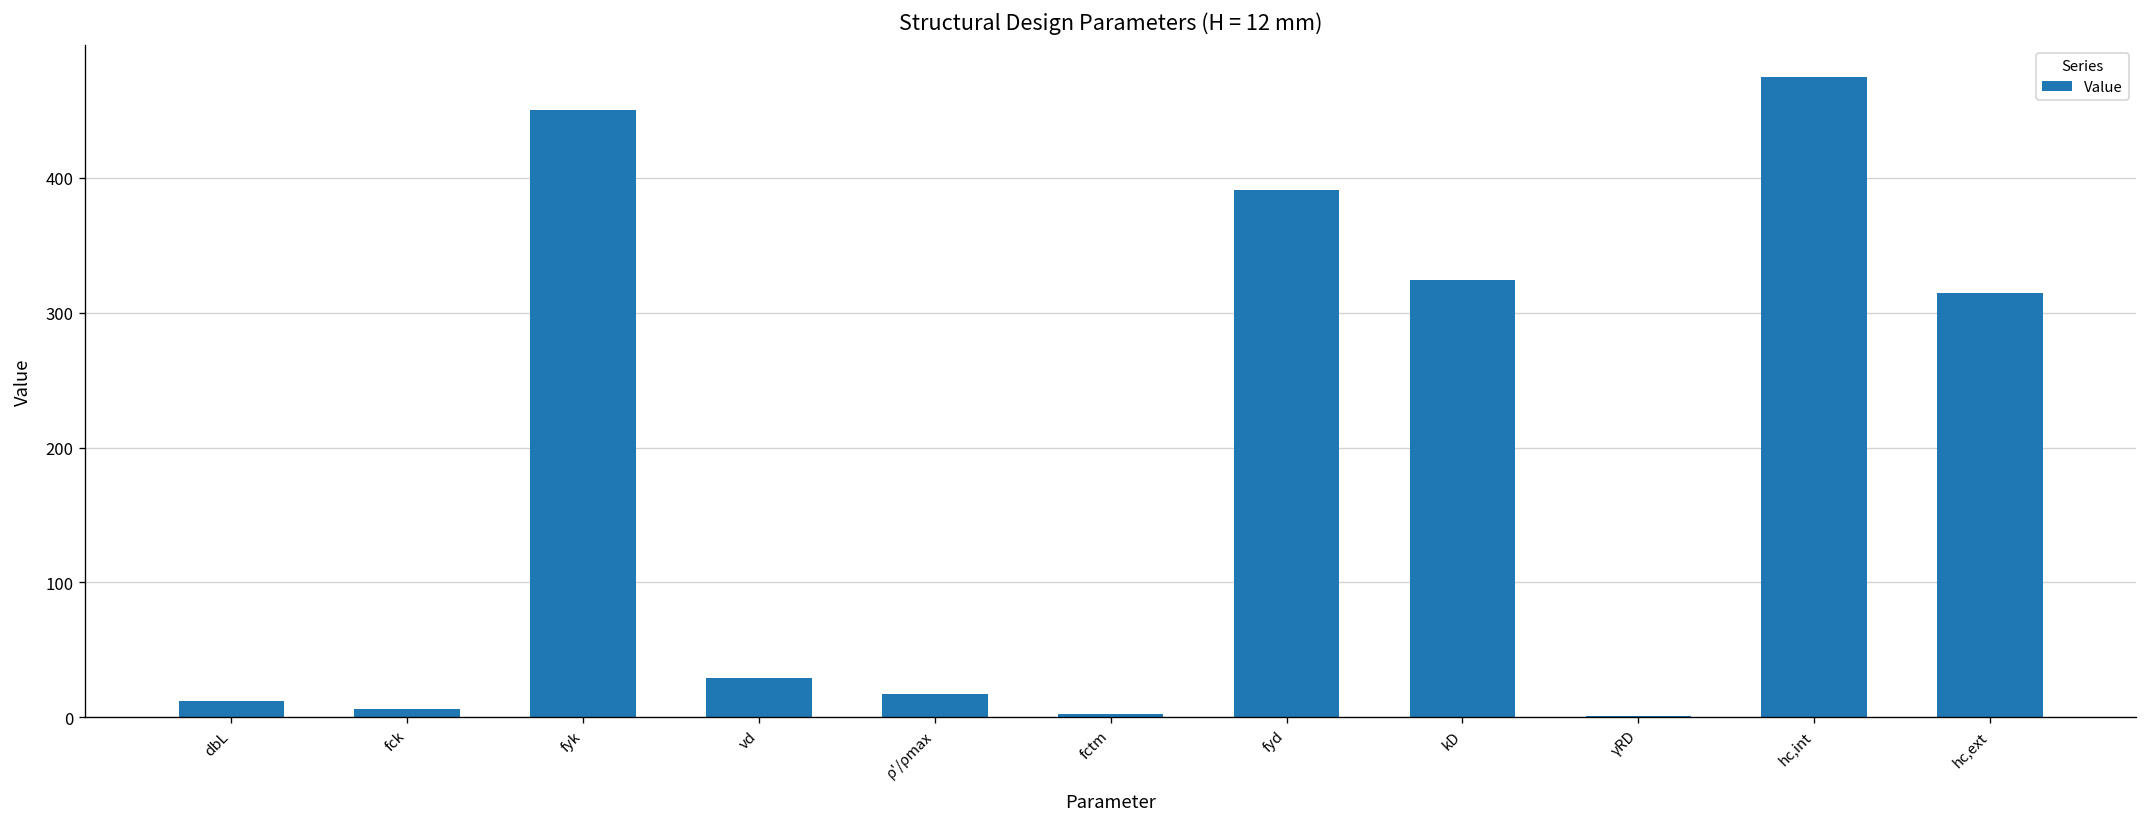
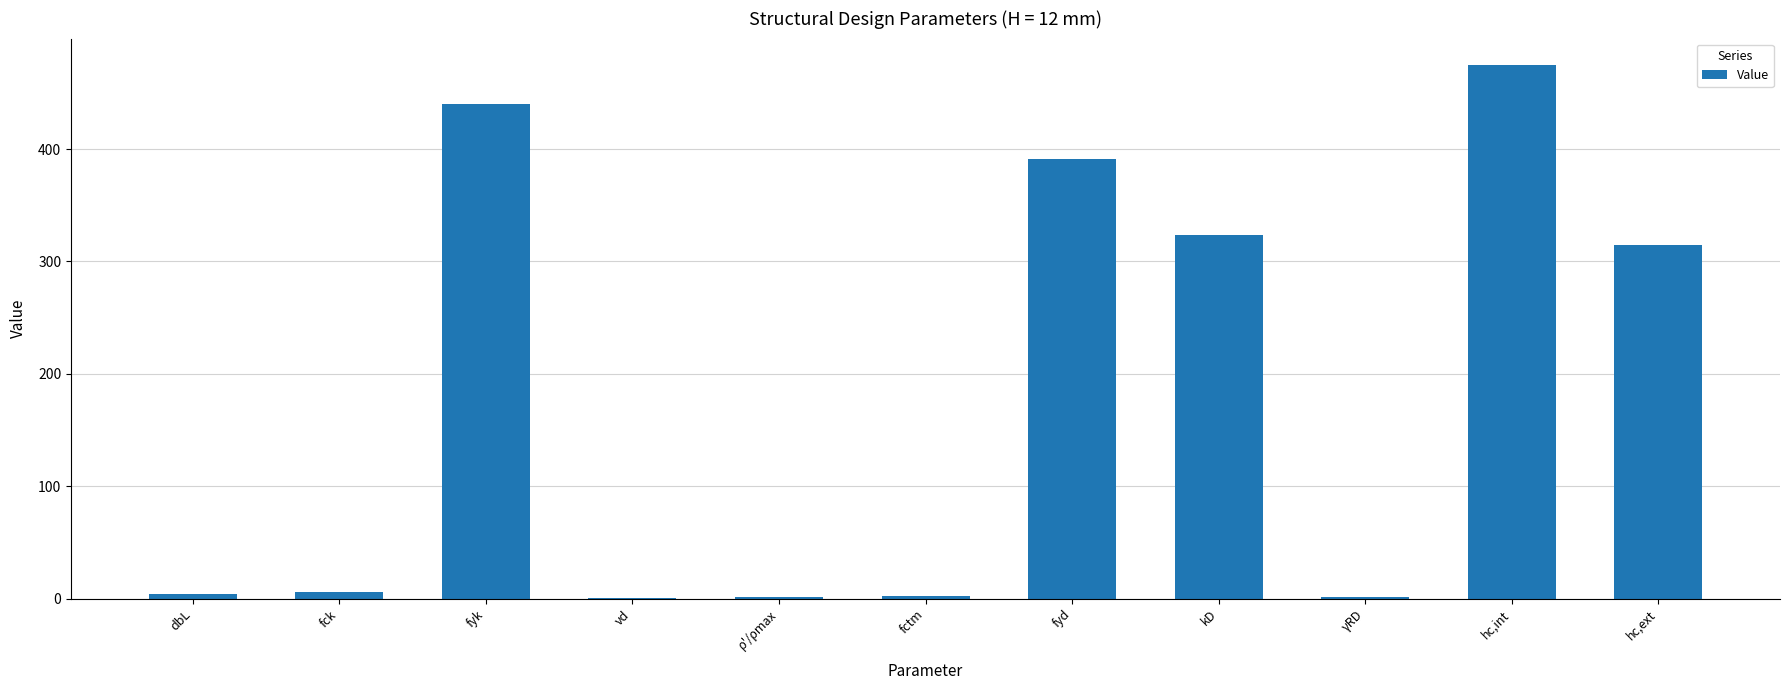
dbL: 12 -> 4
fyk: 450 -> 440
νd: 29 -> 0
ρ'/ρmax: 17 -> 1
